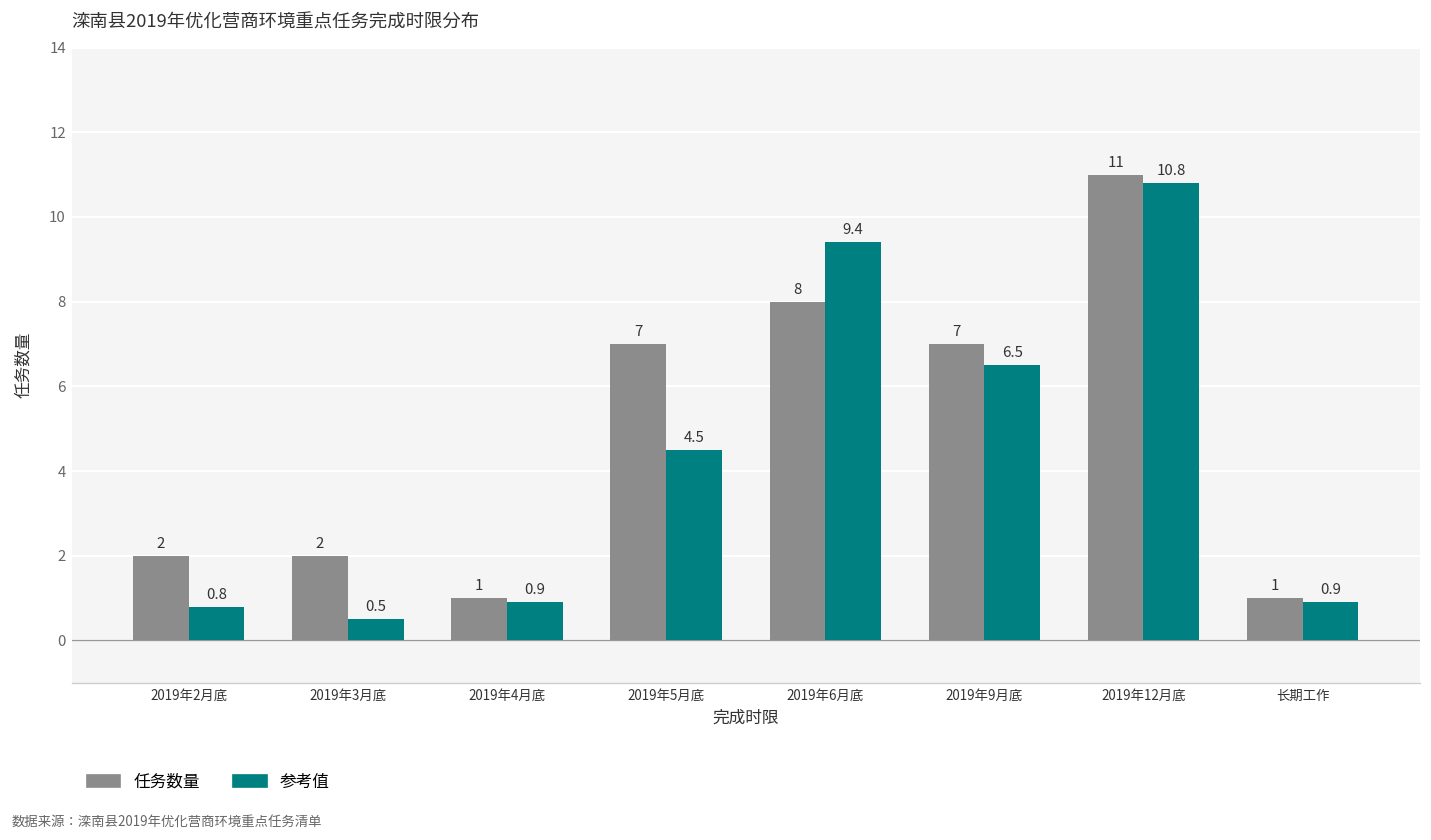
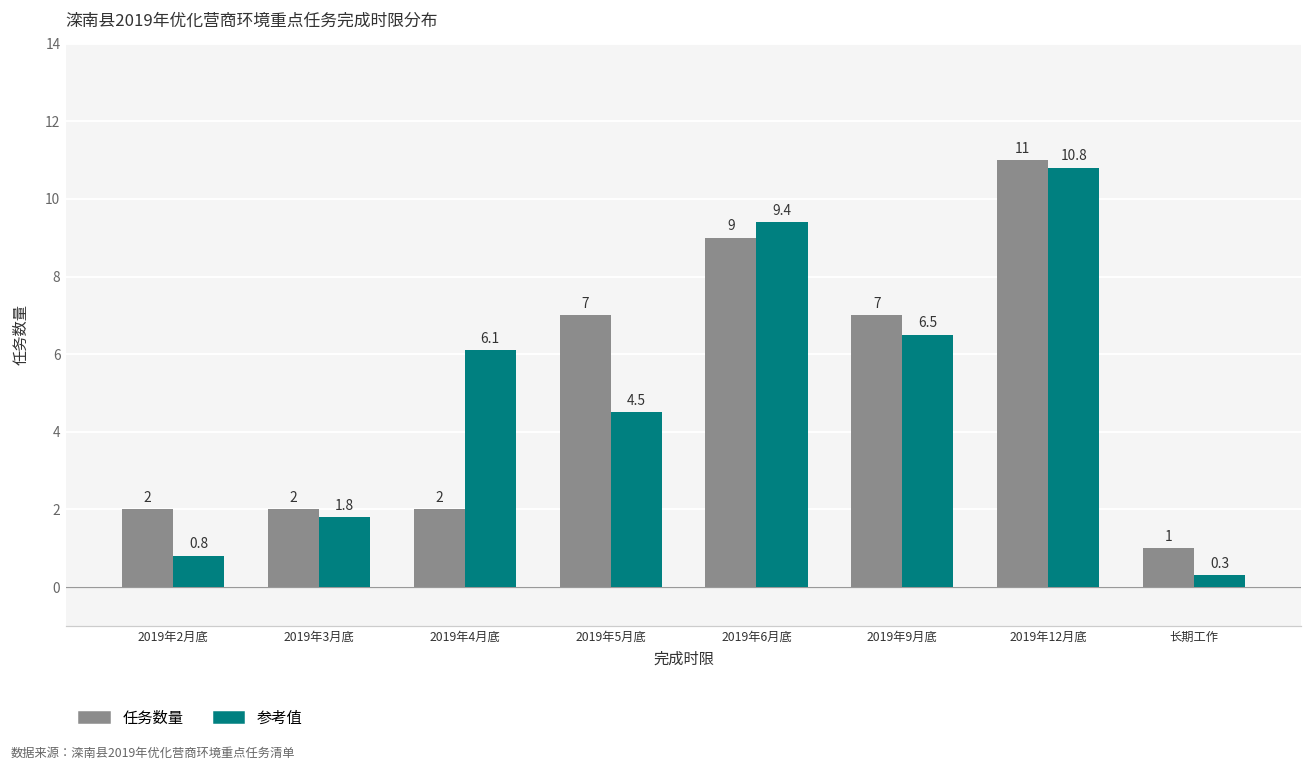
参考值, 2019年3月底: 0.5 -> 1.8
任务数量, 2019年4月底: 1 -> 2
参考值, 2019年4月底: 0.9 -> 6.1
任务数量, 2019年6月底: 8 -> 9
参考值, 长期工作: 0.9 -> 0.3
